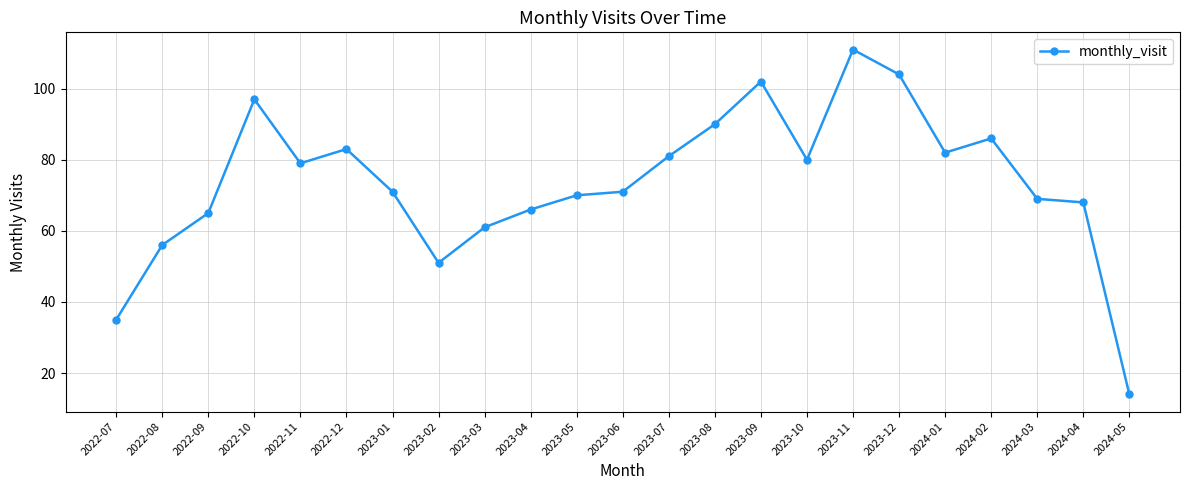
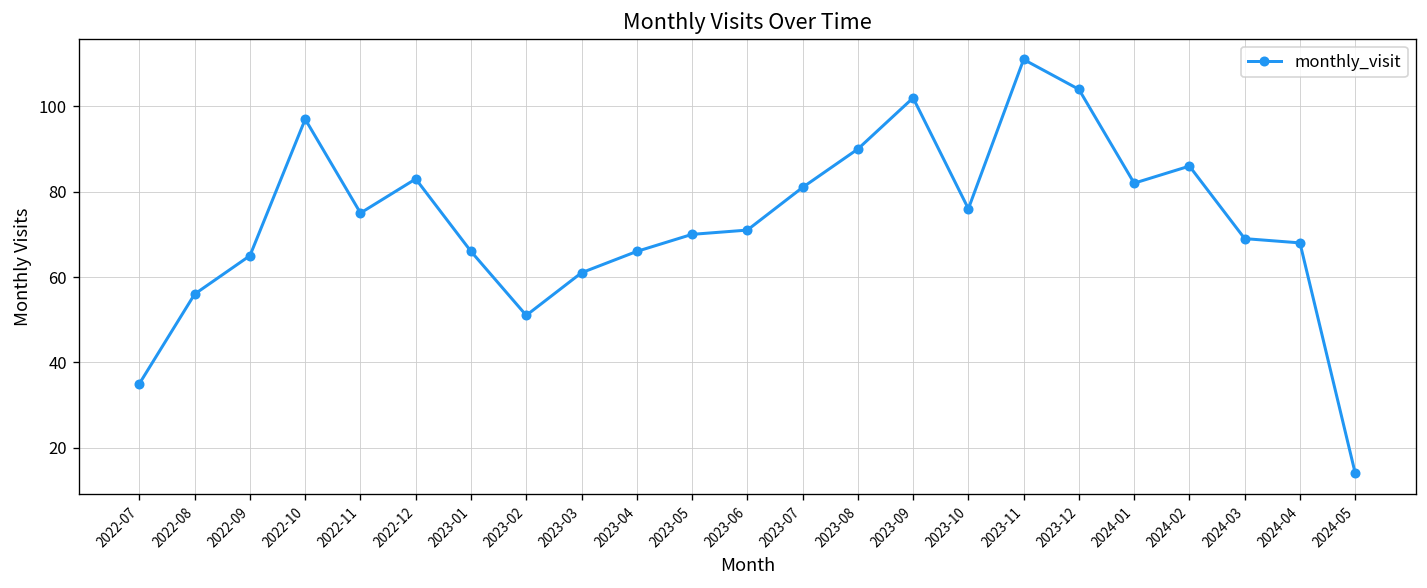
2022-11: 79 -> 75
2023-01: 71 -> 66
2023-10: 80 -> 76
